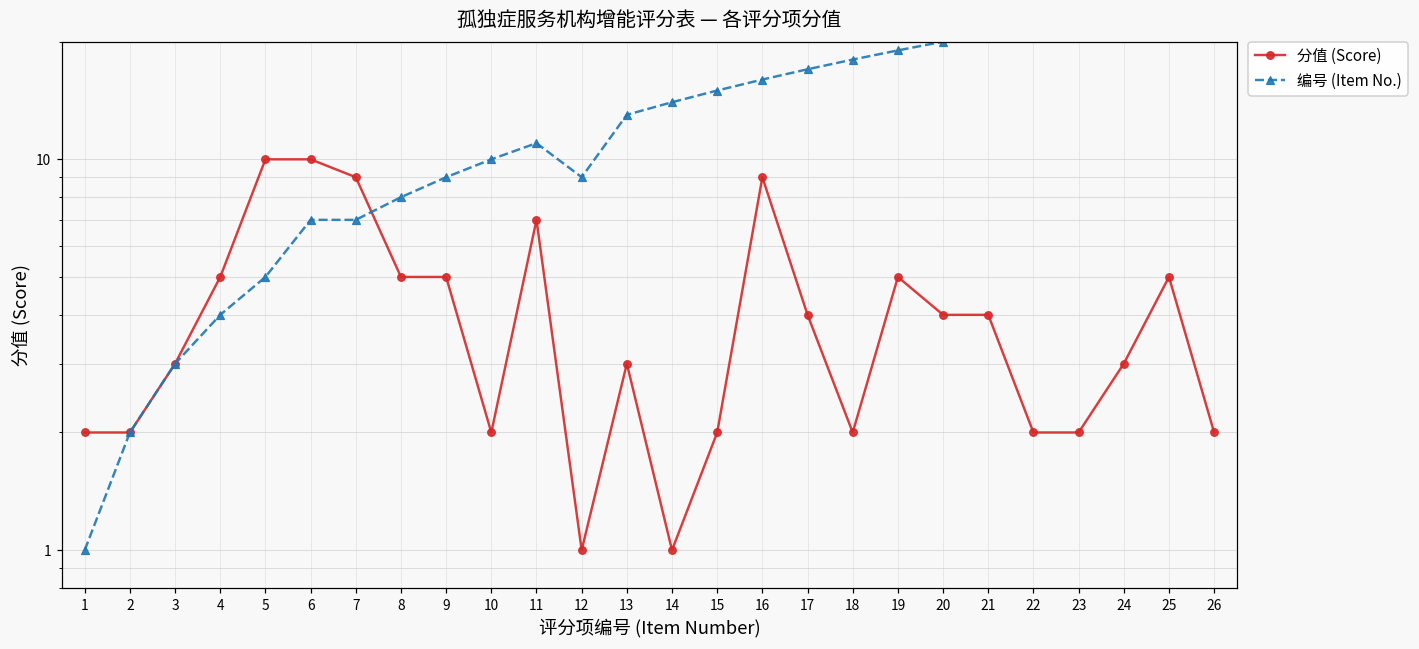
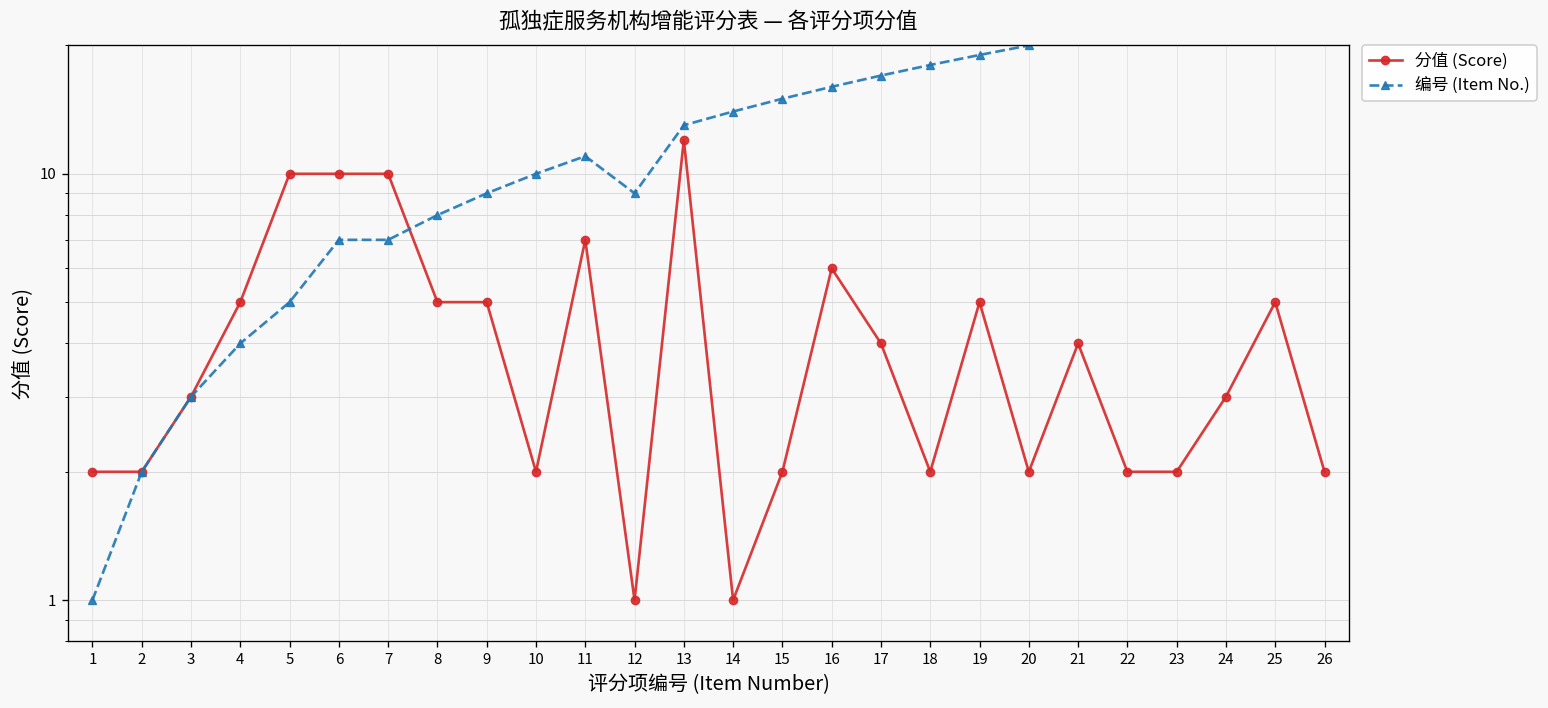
分值 (Score), 7: 9 -> 10
分值 (Score), 13: 3 -> 12
分值 (Score), 16: 9 -> 6
分值 (Score), 20: 4 -> 2
